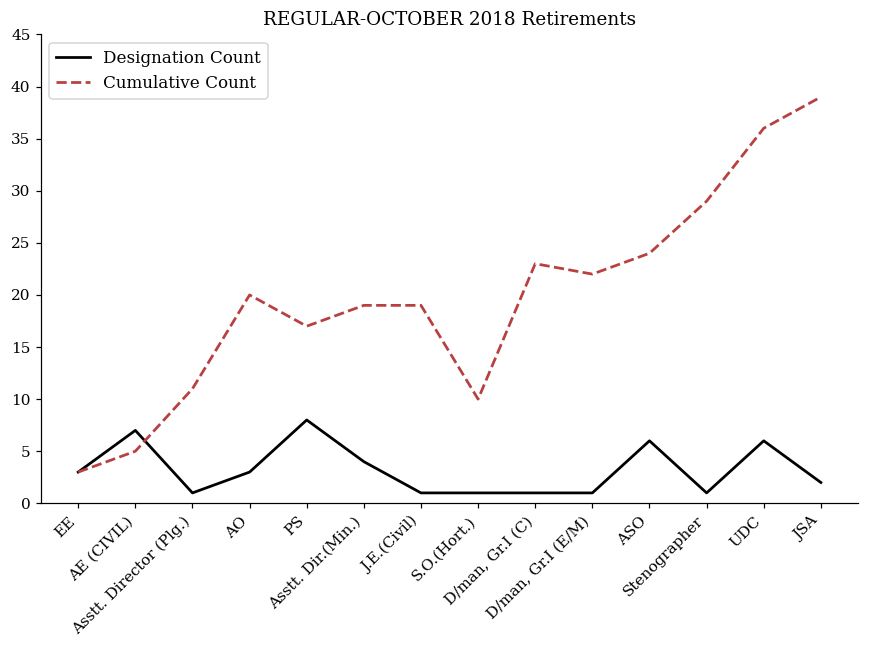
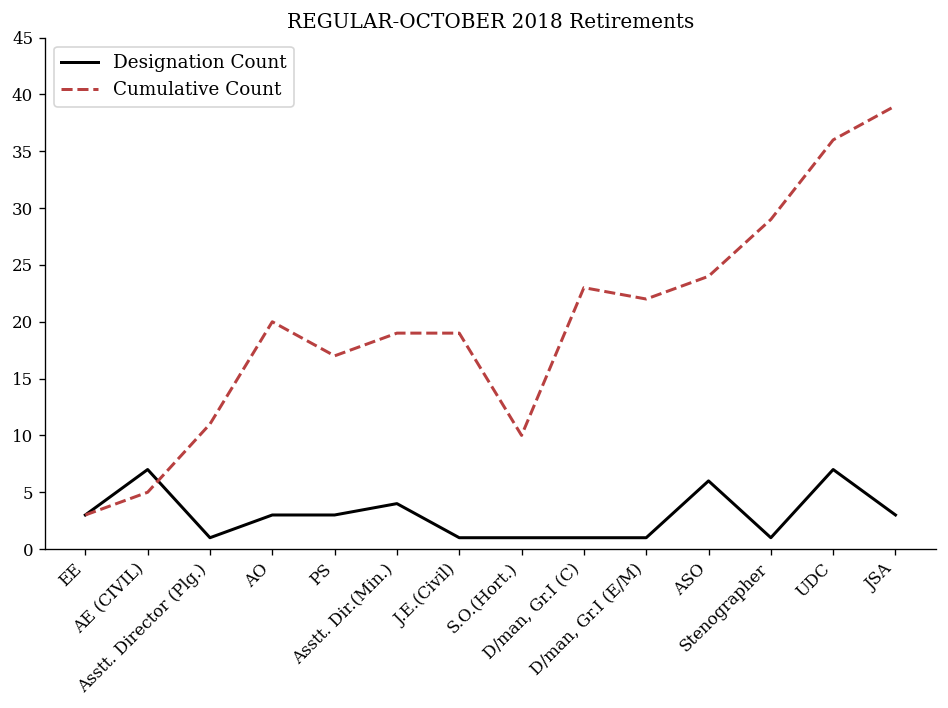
Designation Count, PS: 8 -> 3
Designation Count, UDC: 6 -> 7
Designation Count, JSA: 2 -> 3
